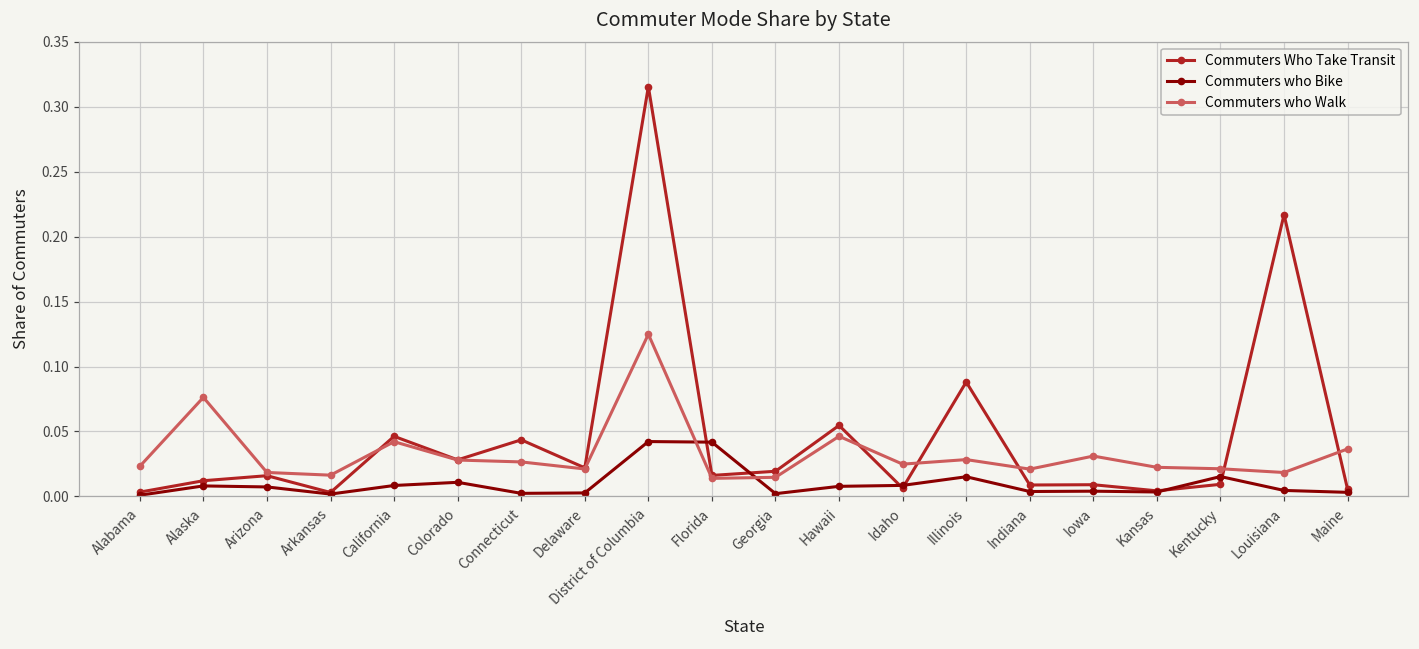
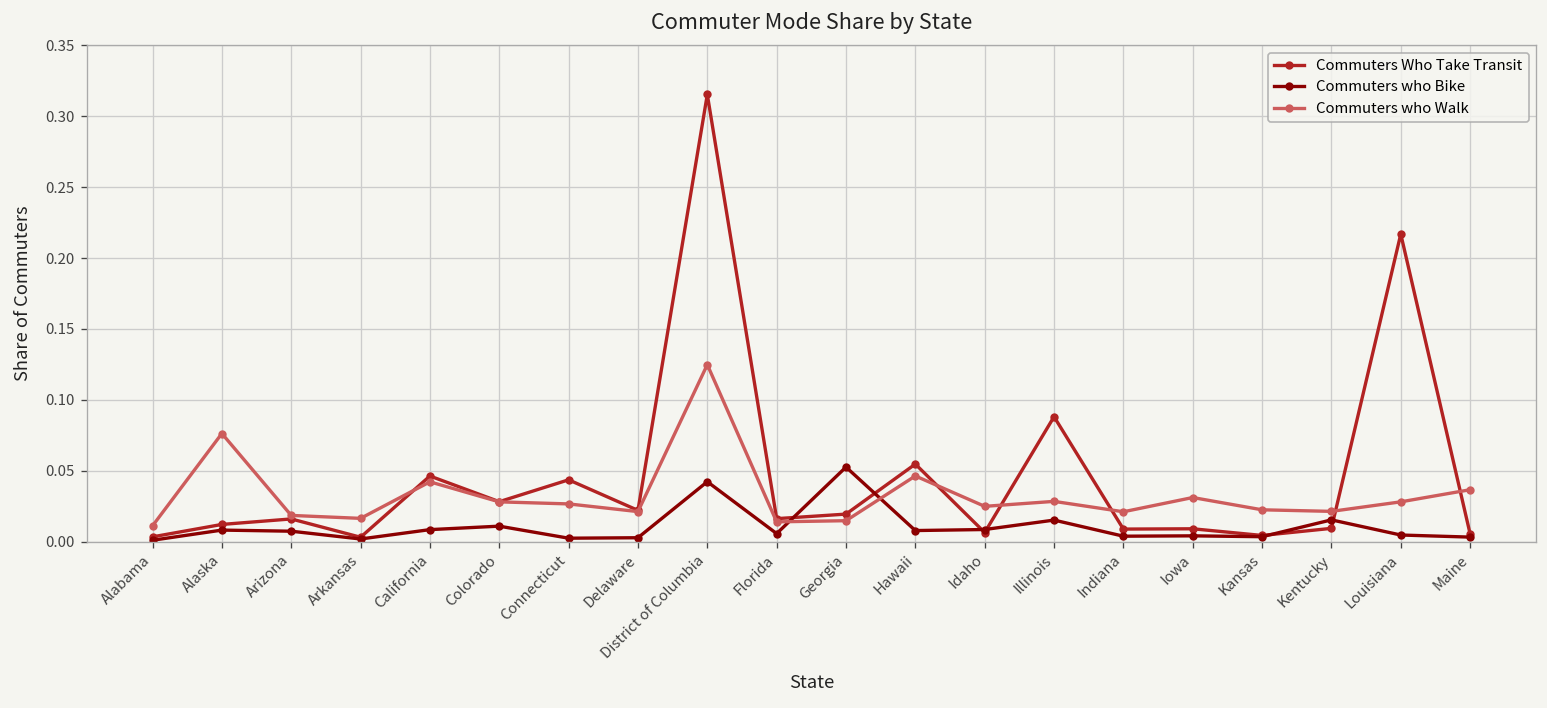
Commuters who Walk, Alabama: 0.023 -> 0.011
Commuters who Bike, Florida: 0.042 -> 0.006
Commuters who Bike, Georgia: 0.002 -> 0.053
Commuters who Walk, Louisiana: 0.018 -> 0.028
